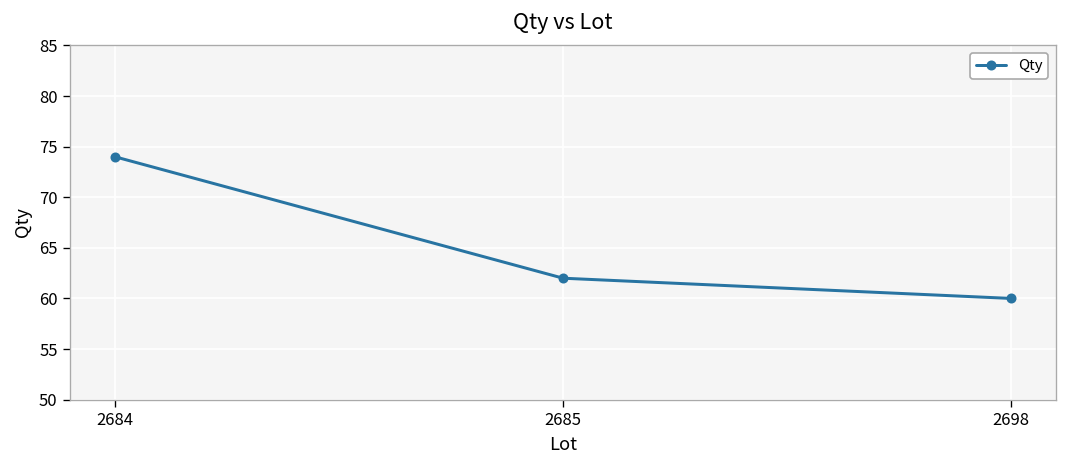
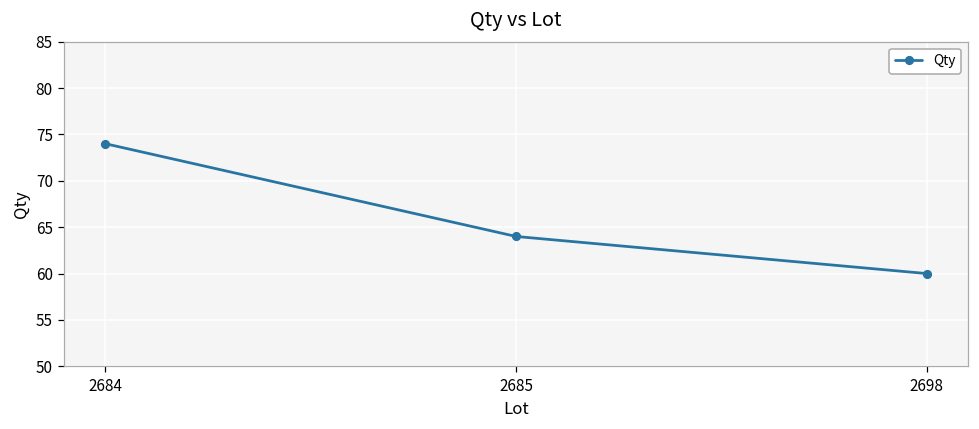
2685: 62 -> 64
